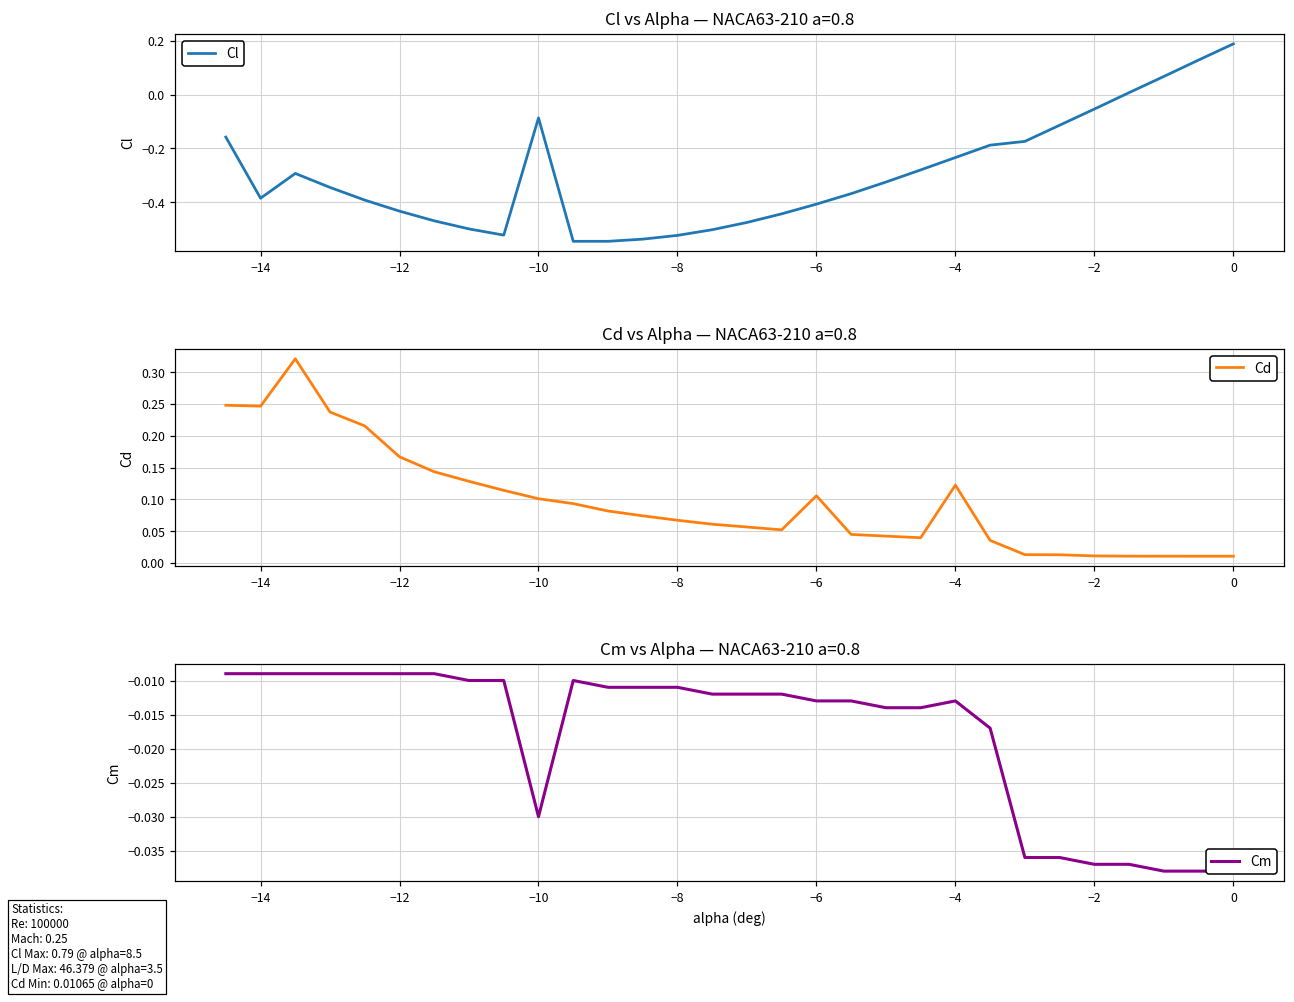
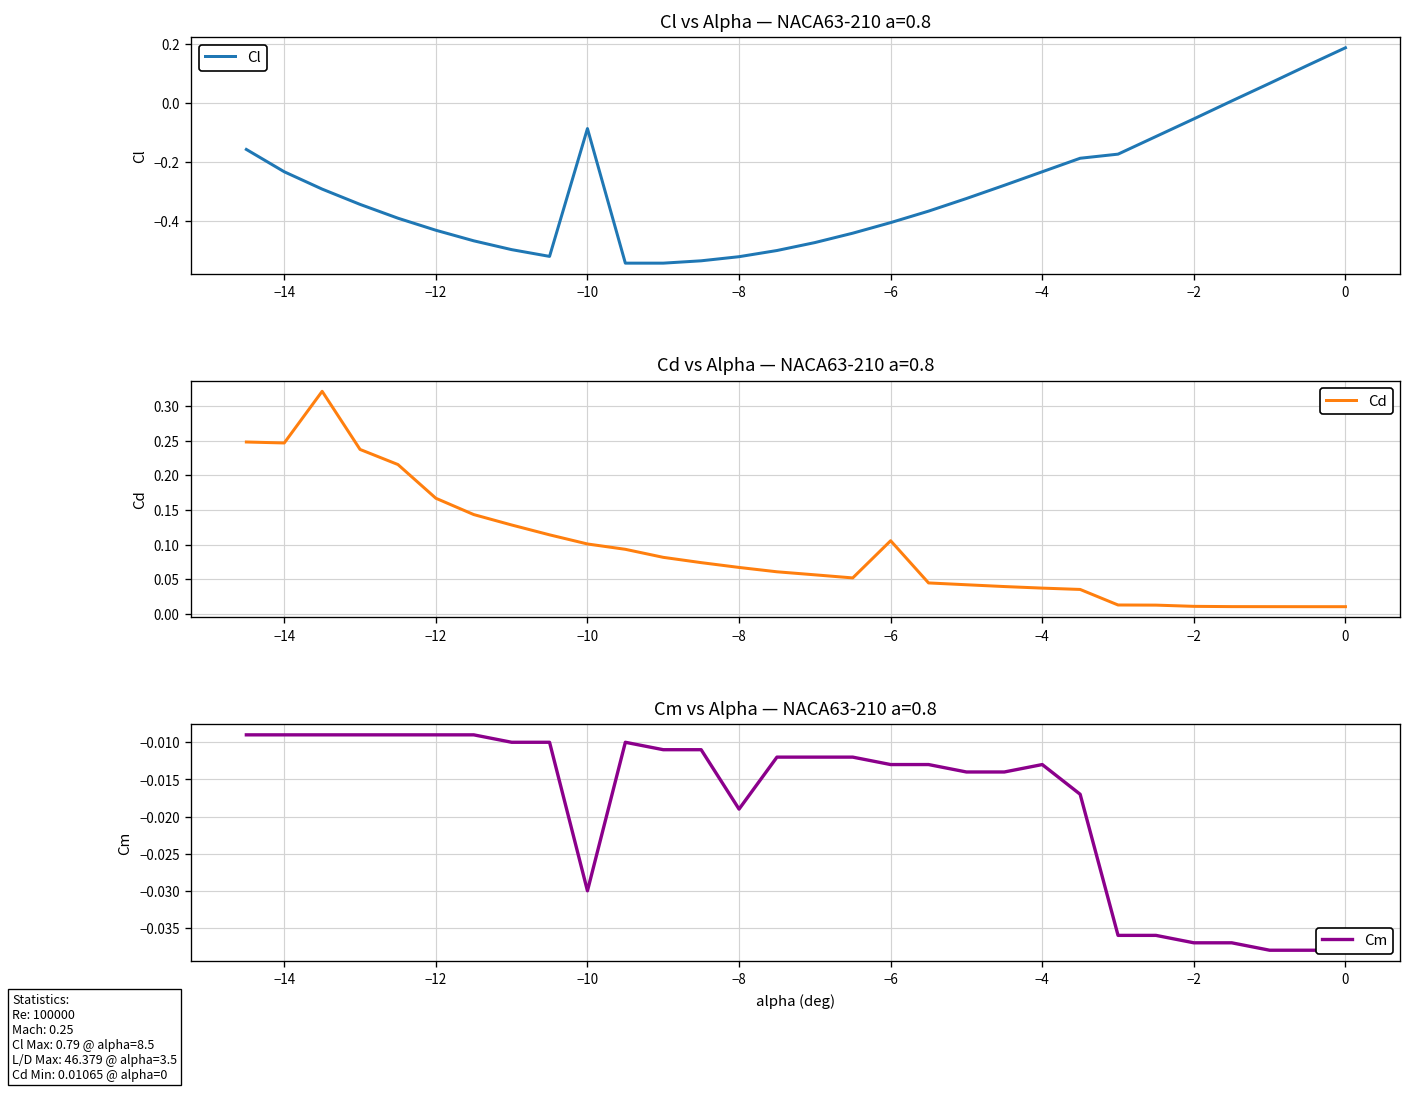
Cl vs Alpha — NACA63-210 a=0.8, −14: -0.39 -> -0.23
Cd vs Alpha — NACA63-210 a=0.8, −4: 0.12 -> 0.04
Cm vs Alpha — NACA63-210 a=0.8, −8: -0.011 -> -0.019
